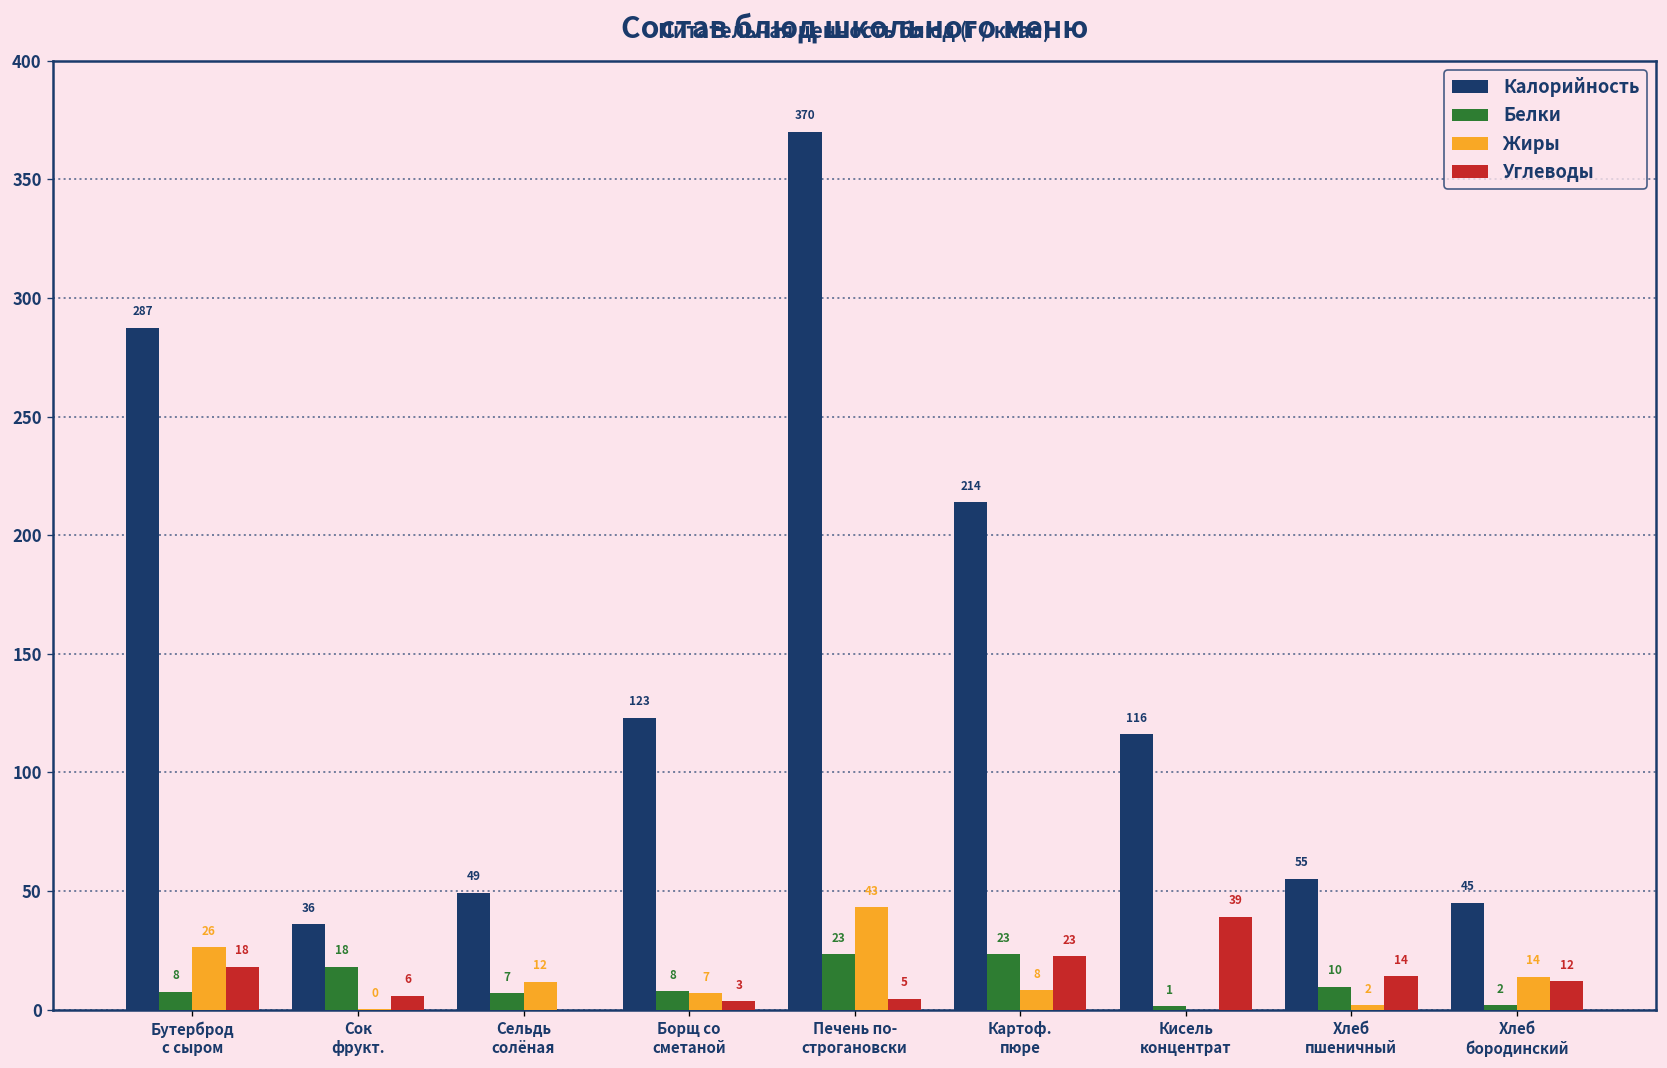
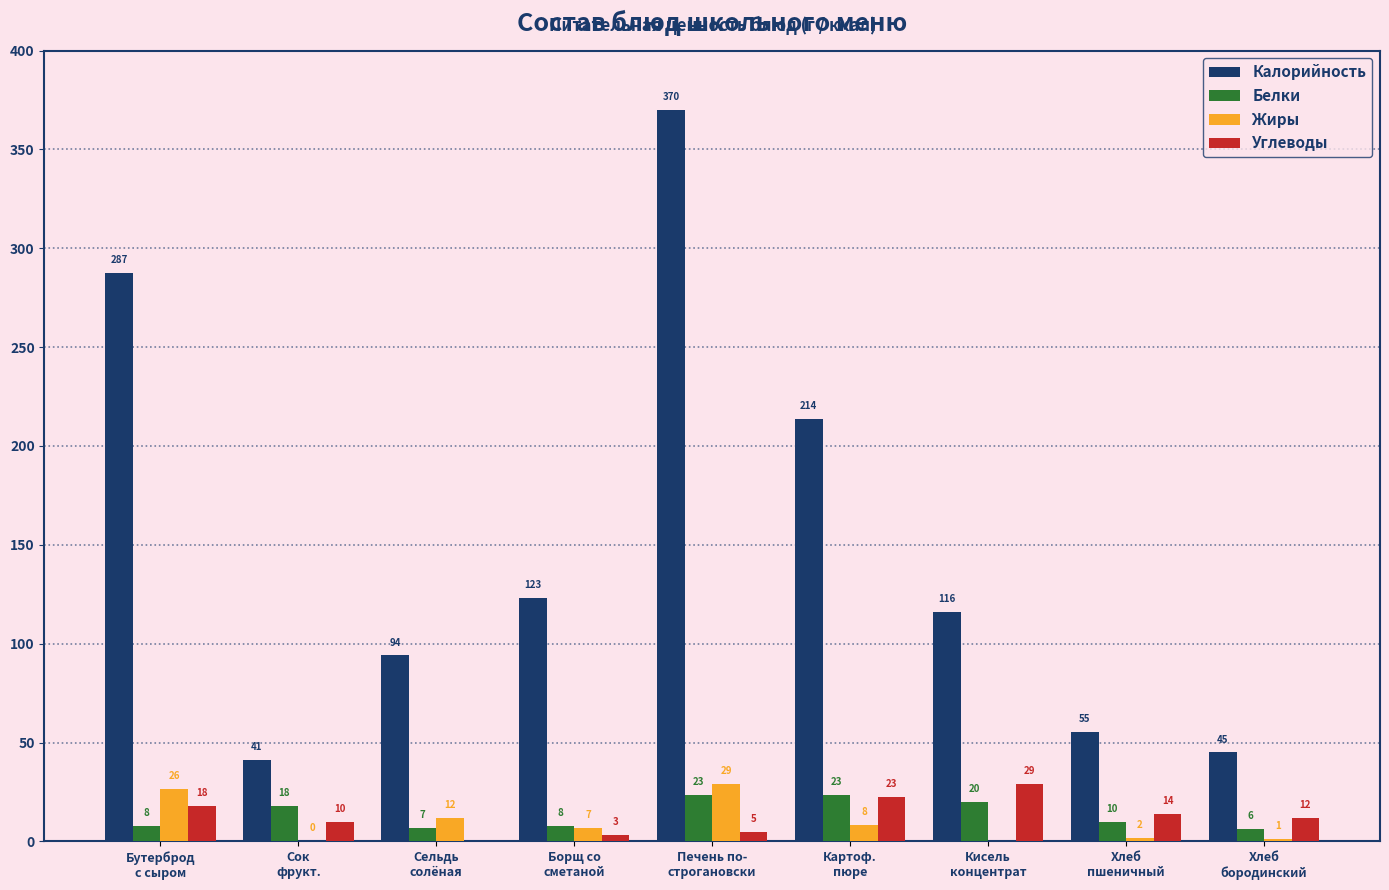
Калорийность, Сок фрукт.: 36 -> 41
Углеводы, Сок фрукт.: 6 -> 10
Калорийность, Сельдь солёная: 49 -> 94
Жиры, Печень по- строгановски: 43 -> 29
Белки, Кисель концентрат: 1 -> 20
Углеводы, Кисель концентрат: 39 -> 29
Белки, Хлеб бородинский: 2 -> 6
Жиры, Хлеб бородинский: 14 -> 1
